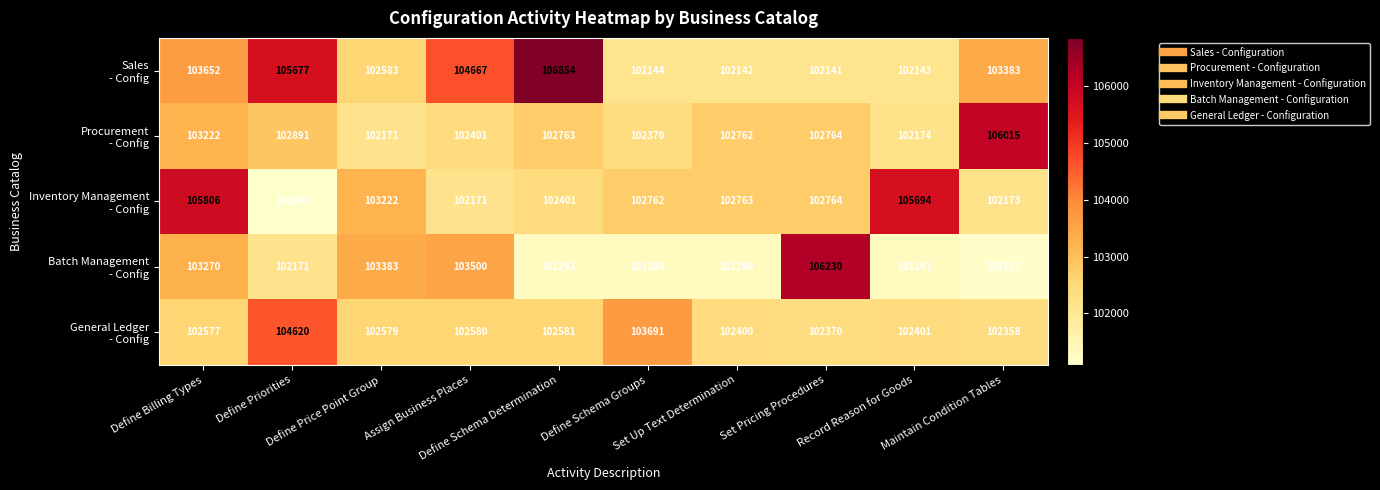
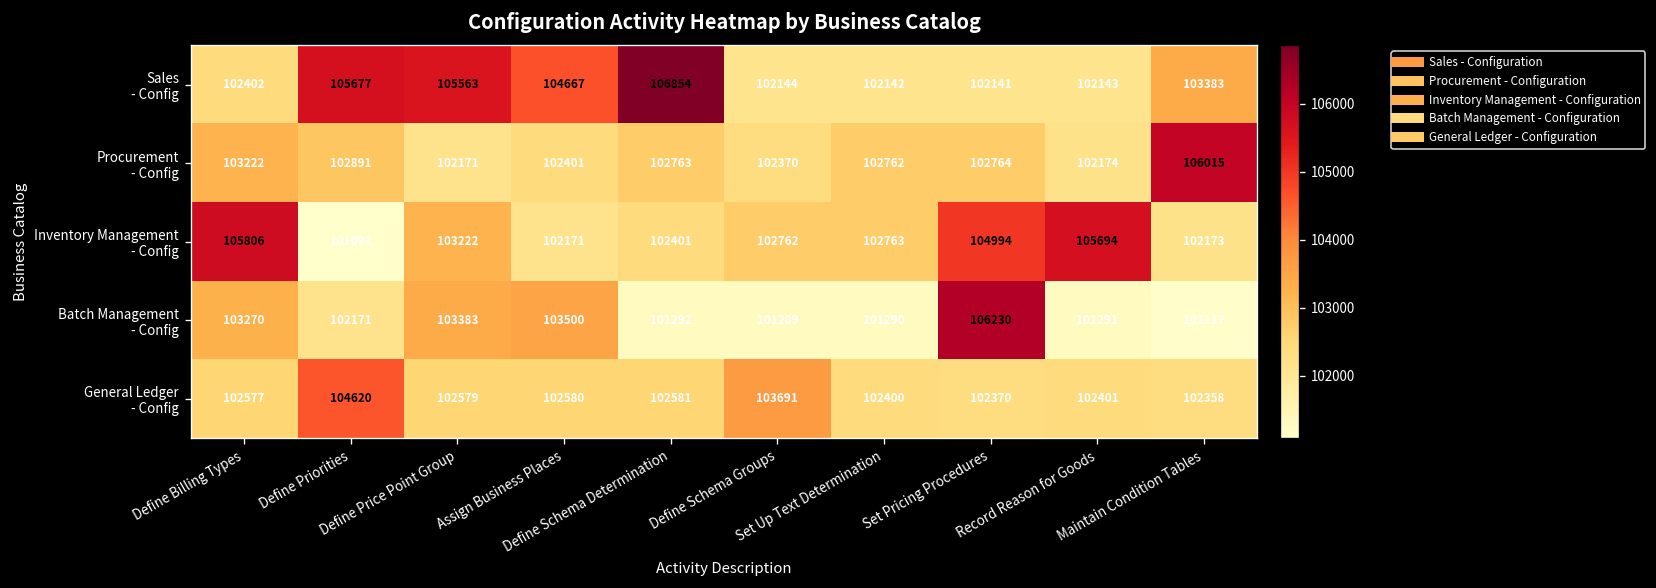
Sales - Config, Define Billing Types: 103652 -> 102402
Sales - Config, Define Price Point Group: 102583 -> 105563
Inventory Management - Config, Set Pricing Procedures: 102764 -> 104994
